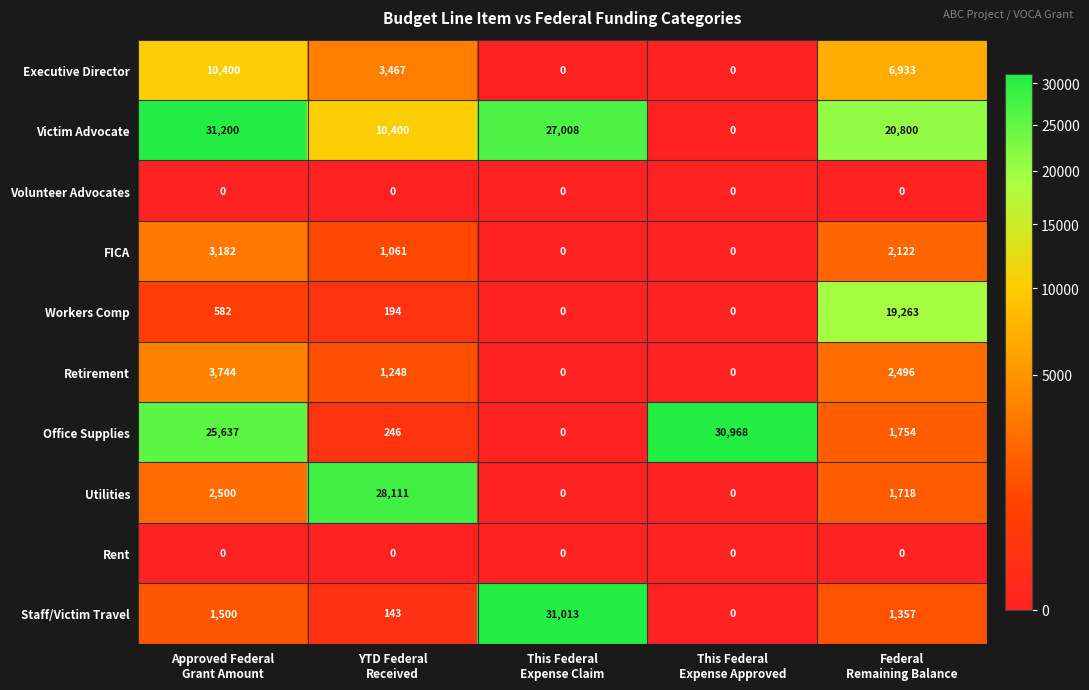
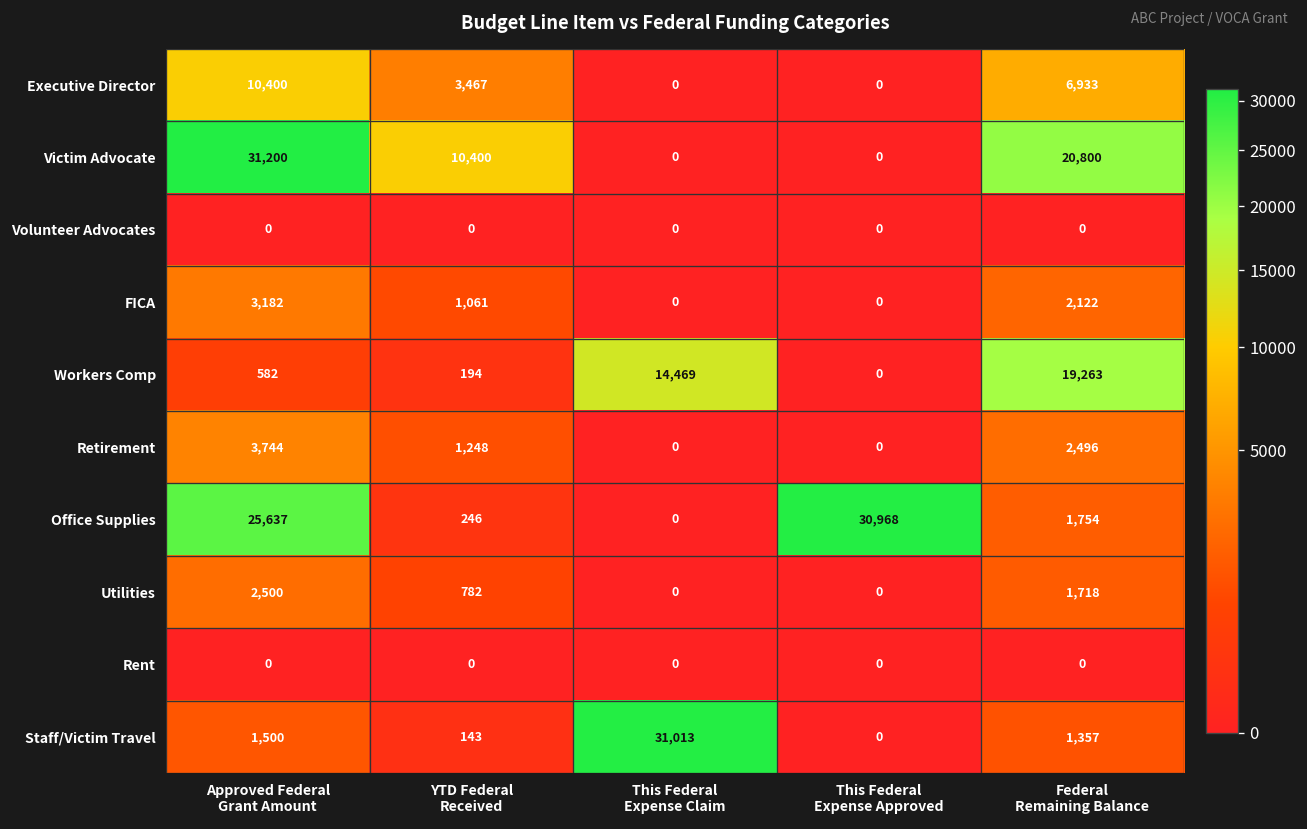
Victim Advocate, This Federal Expense Claim: 27,008 -> 0
Workers Comp, This Federal Expense Claim: 0 -> 14,469
Utilities, YTD Federal Received: 28,111 -> 782
